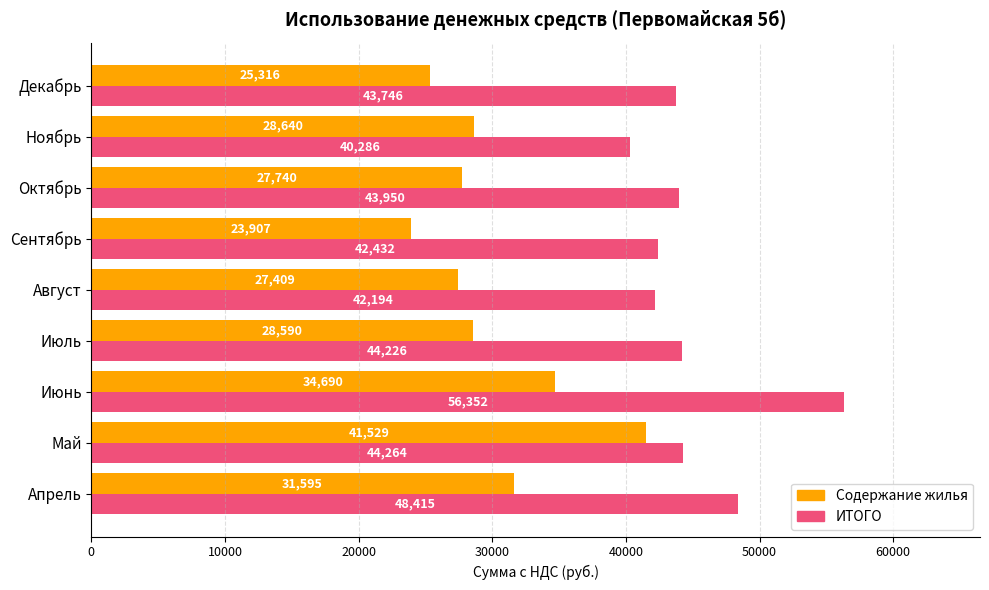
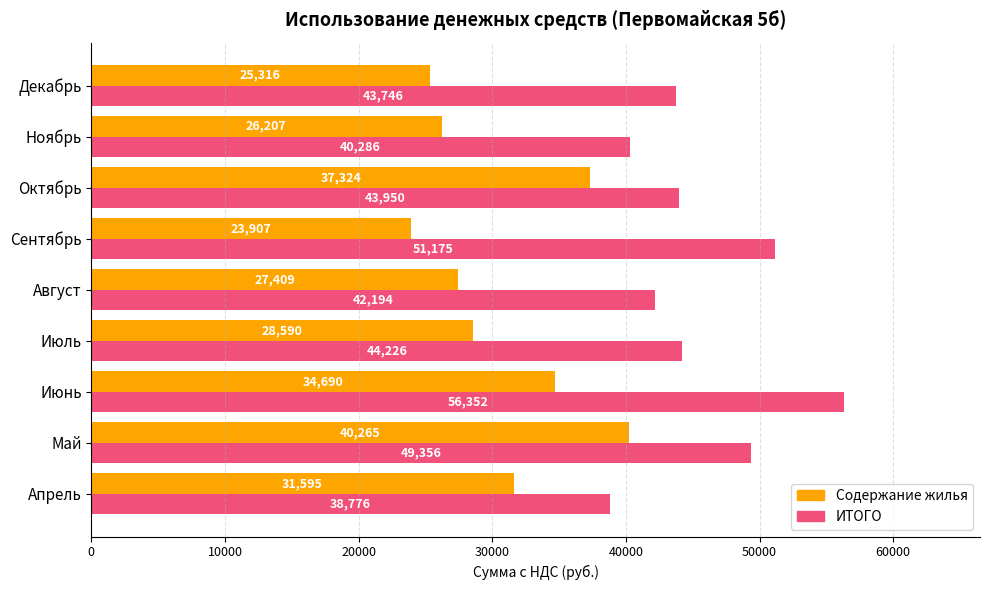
Содержание жилья, Ноябрь: 28,640 -> 26,207
Содержание жилья, Октябрь: 27,740 -> 37,324
ИТОГО, Сентябрь: 42,432 -> 51,175
Содержание жилья, Май: 41,529 -> 40,265
ИТОГО, Май: 44,264 -> 49,356
ИТОГО, Апрель: 48,415 -> 38,776
